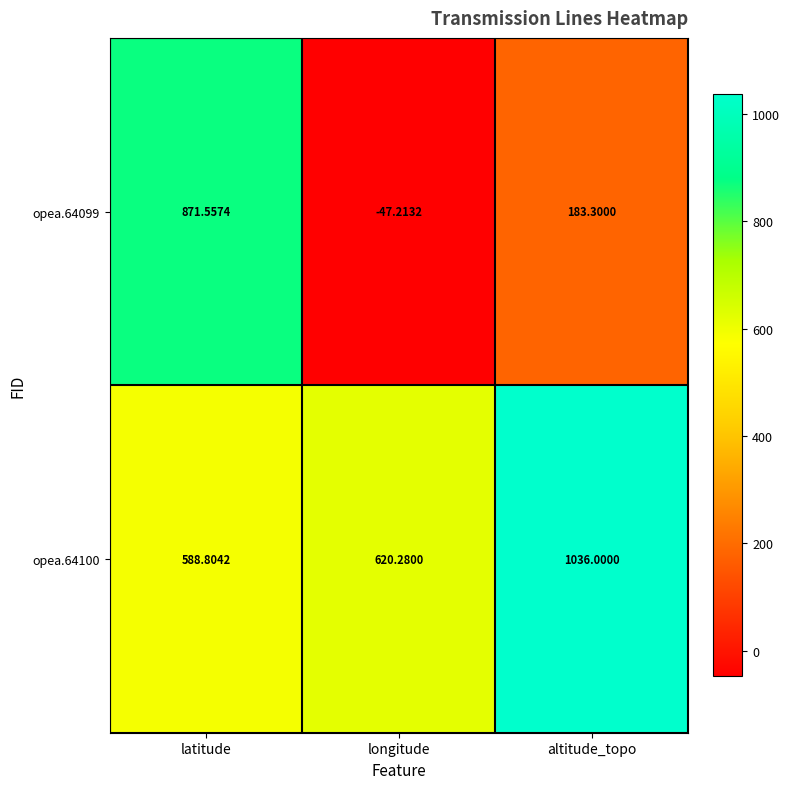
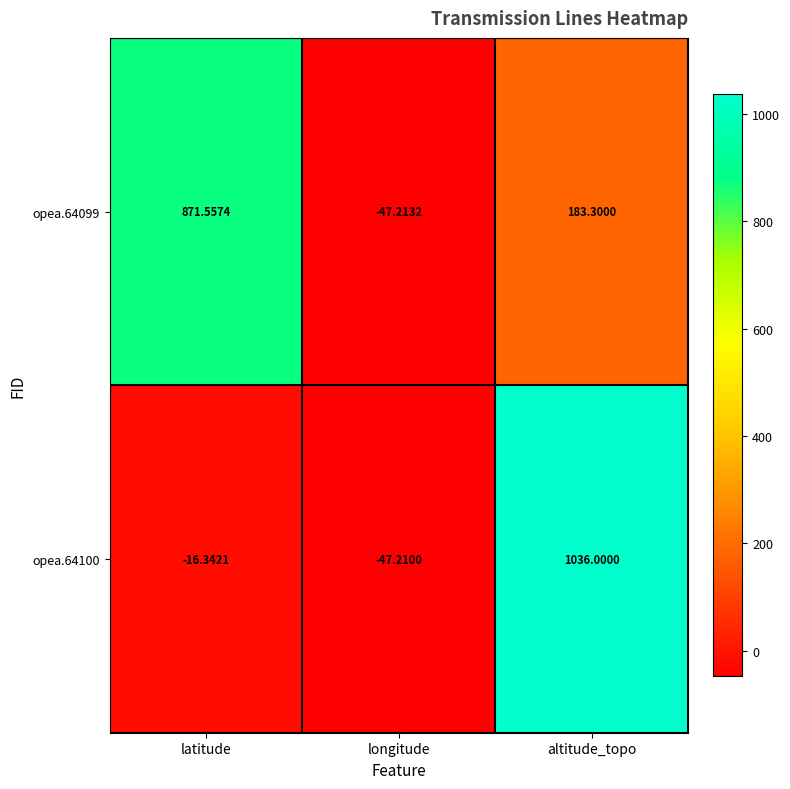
opea.64100, latitude: 588.8042 -> -16.3421
opea.64100, longitude: 620.2800 -> -47.2100
